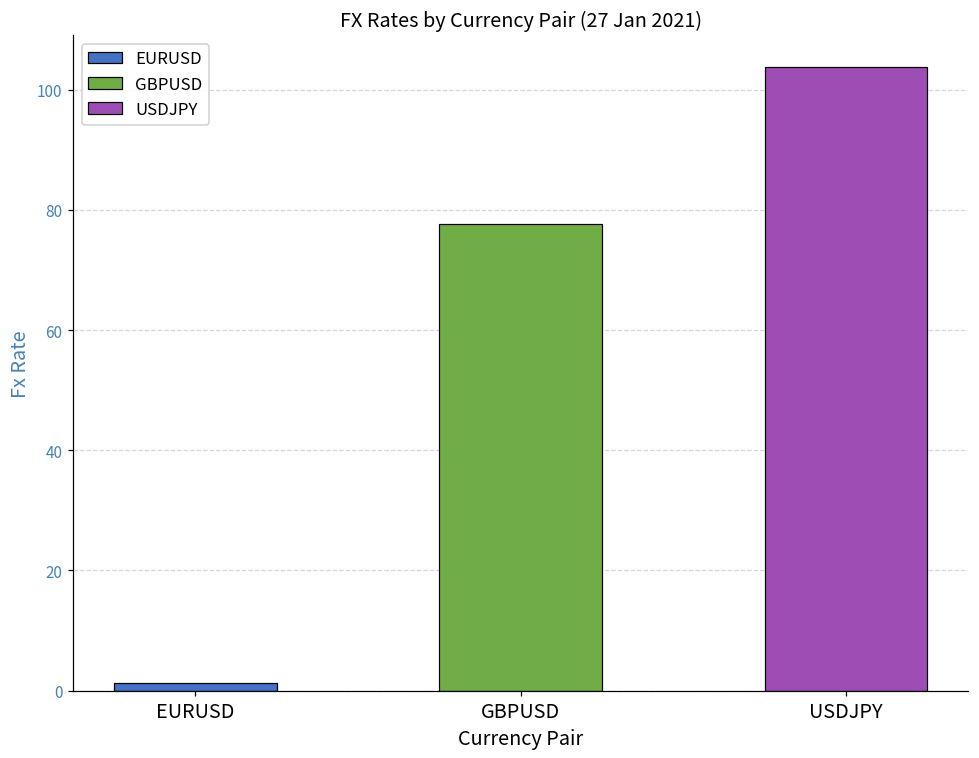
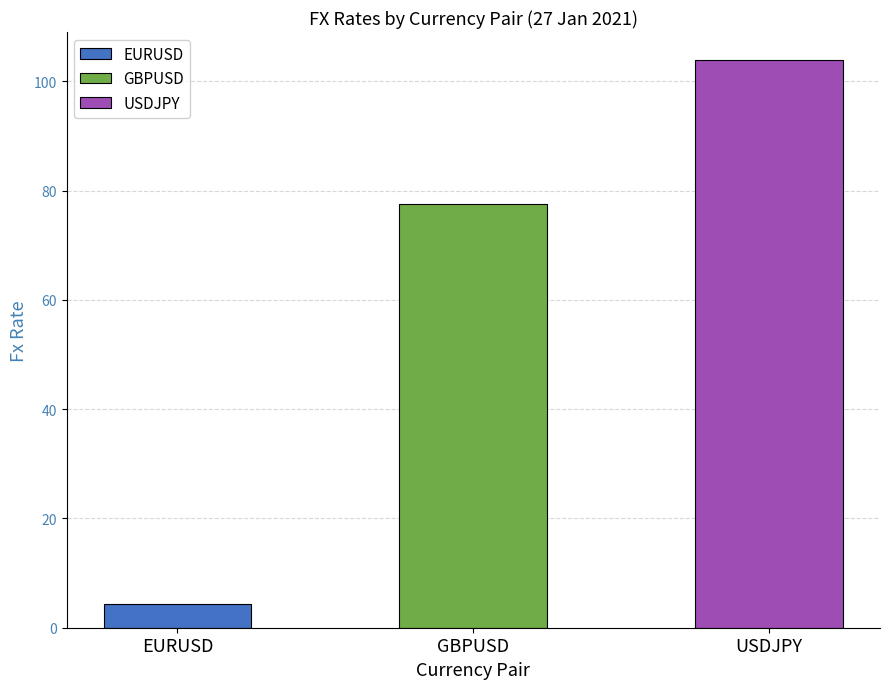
EURUSD: 1 -> 4
